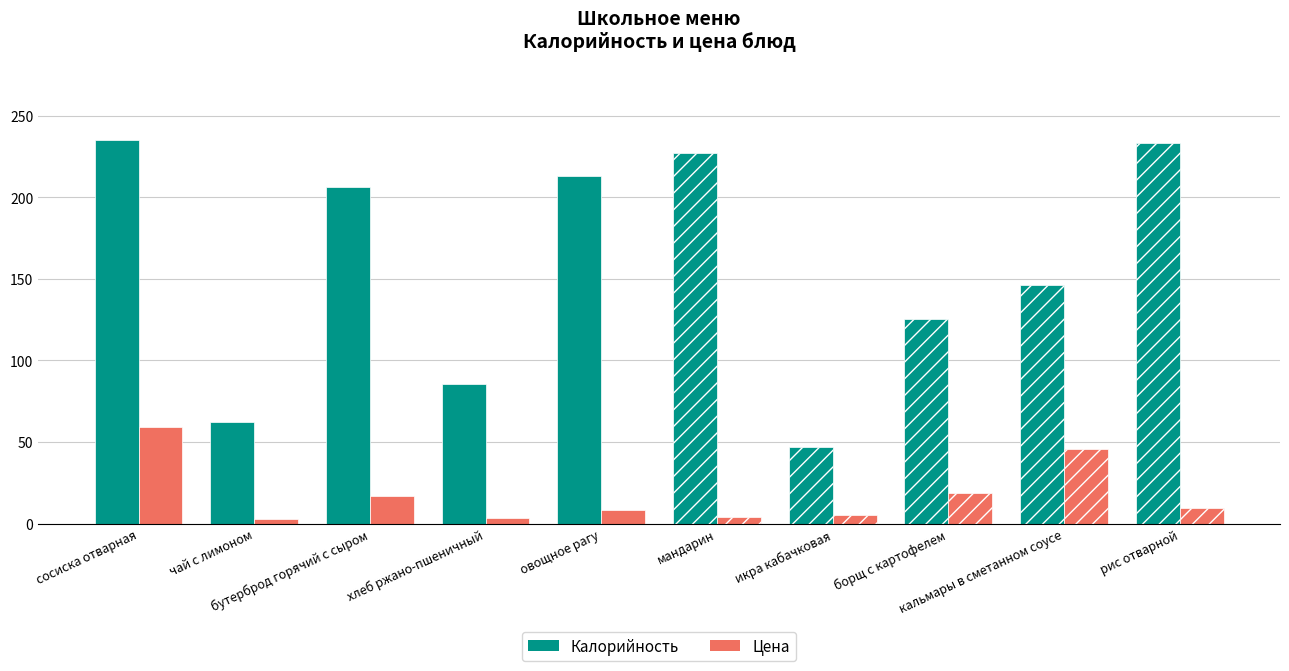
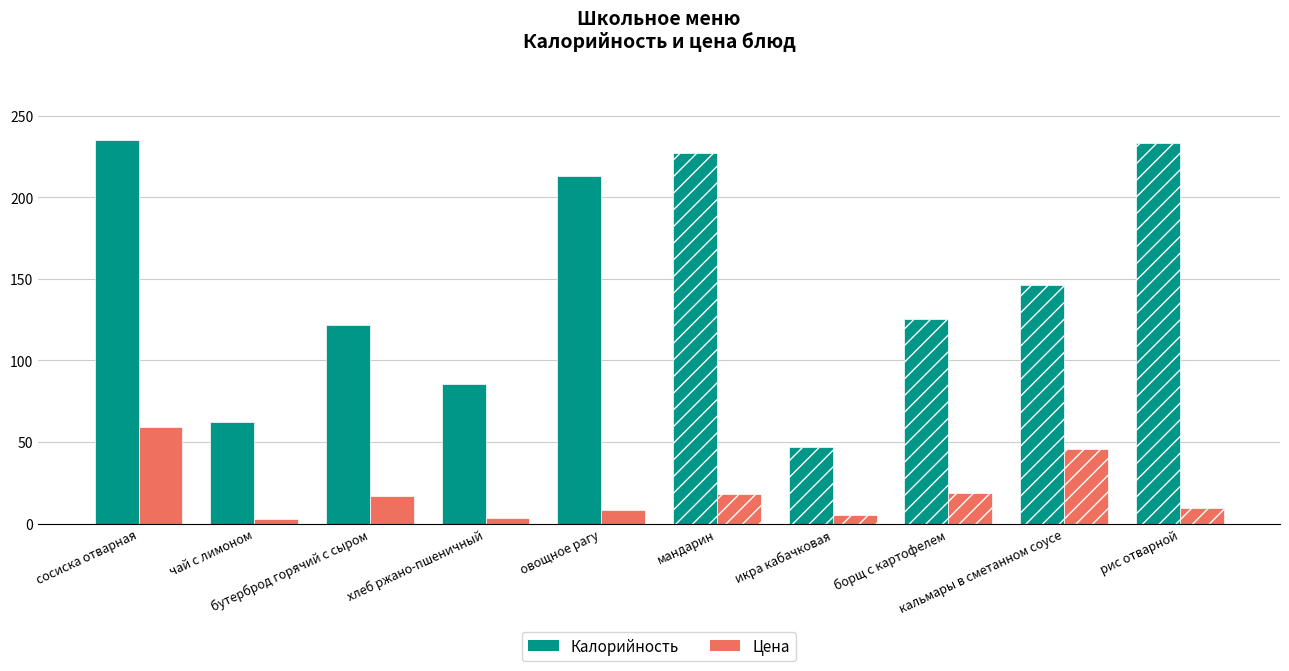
Калорийность, бутерброд горячий с сыром: 206 -> 122
Цена, мандарин: 4 -> 18
